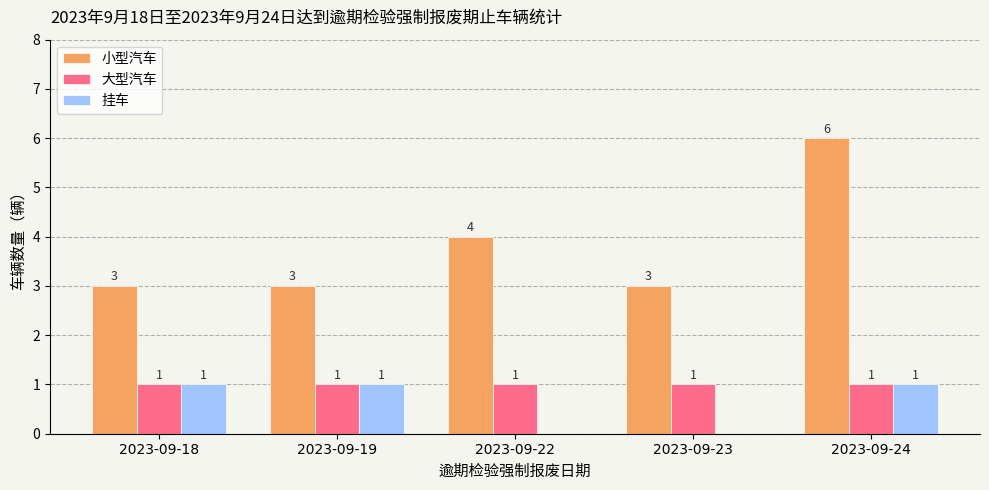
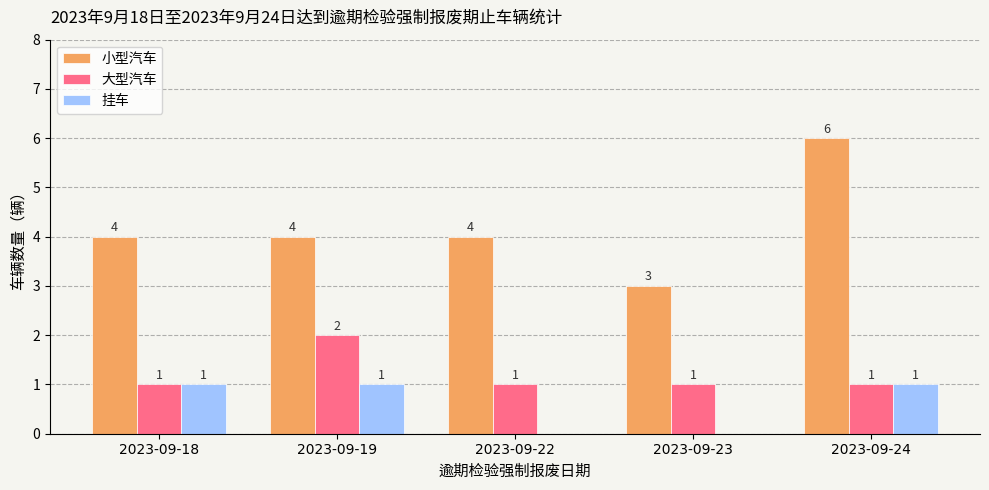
小型汽车, 2023-09-18: 3 -> 4
小型汽车, 2023-09-19: 3 -> 4
大型汽车, 2023-09-19: 1 -> 2
